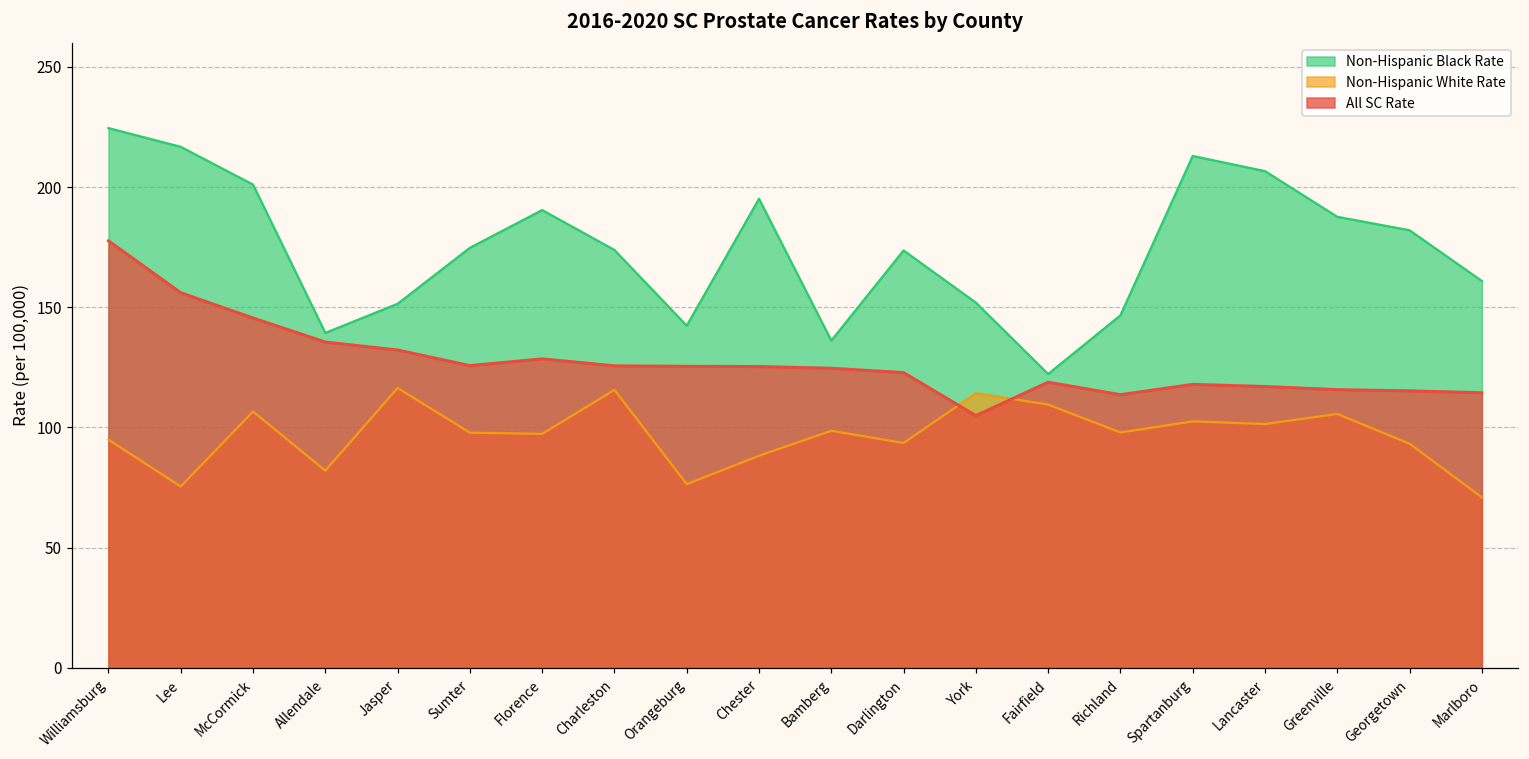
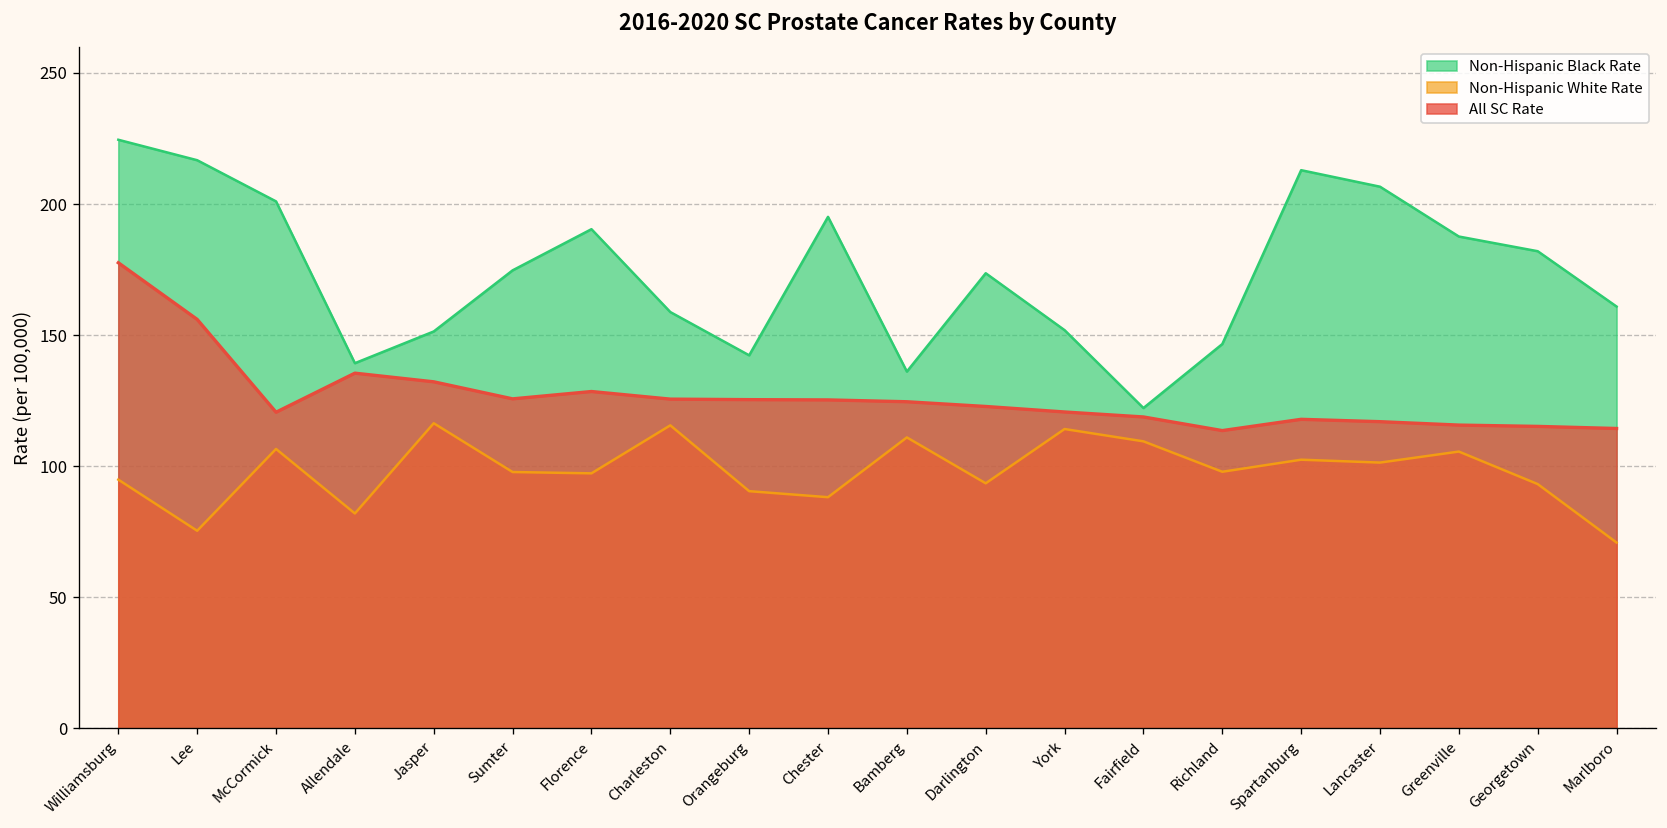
All SC Rate, McCormick: 146 -> 121
Non-Hispanic Black Rate, Charleston: 174 -> 159
Non-Hispanic White Rate, Orangeburg: 76 -> 91
Non-Hispanic White Rate, Bamberg: 99 -> 111
All SC Rate, York: 105 -> 121
